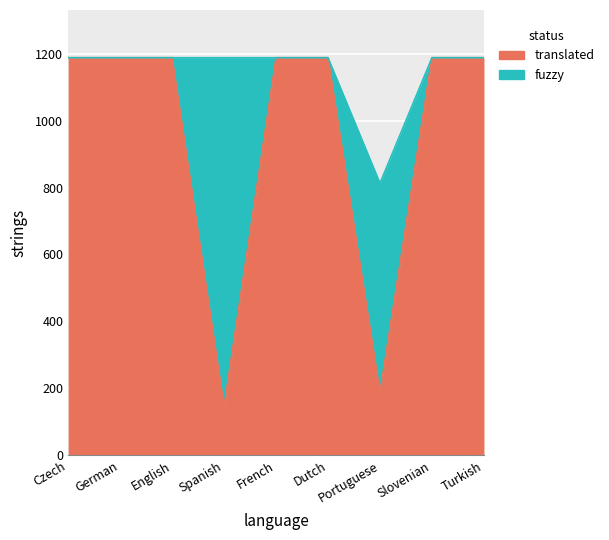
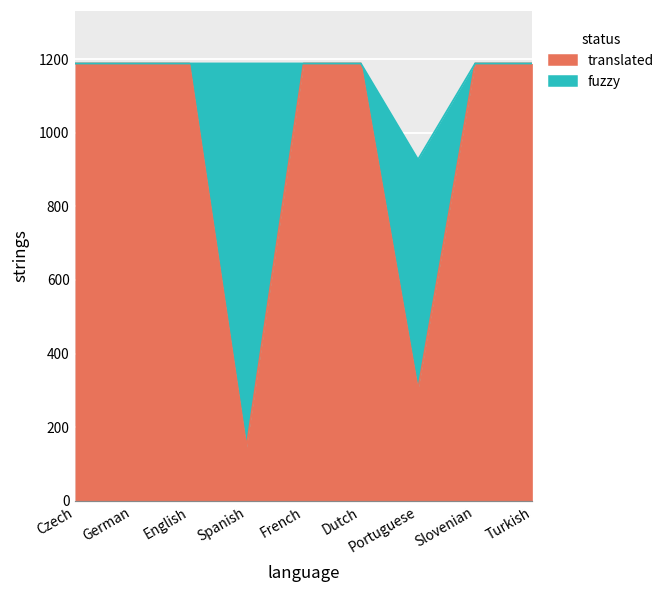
translated, Portuguese: 190 -> 300
